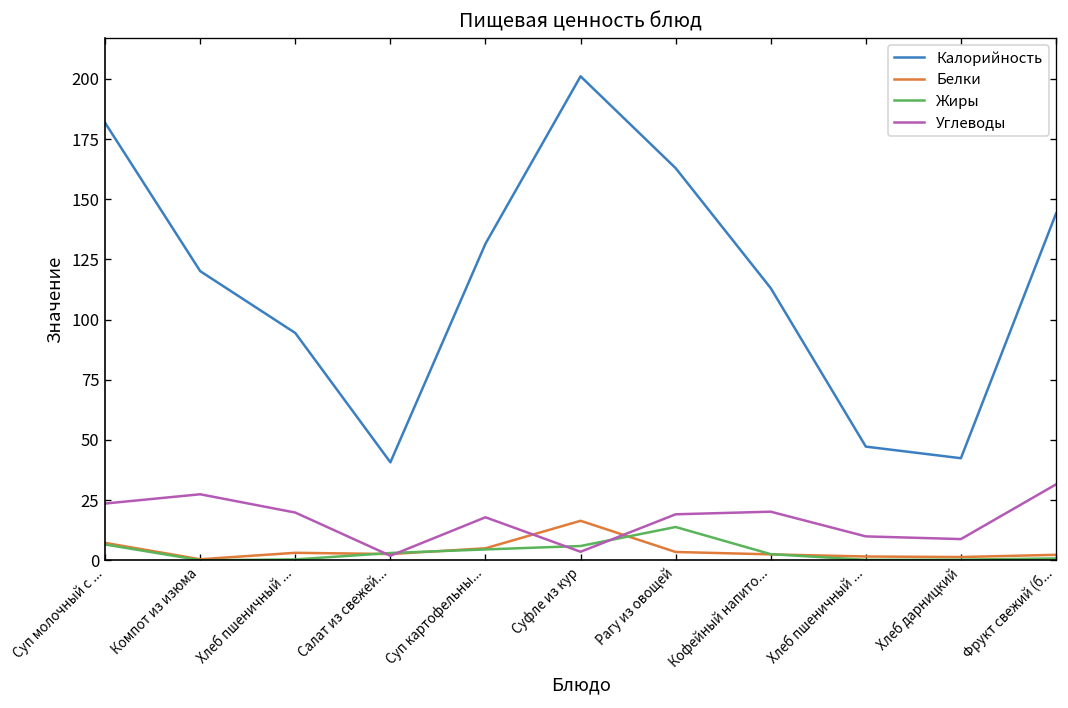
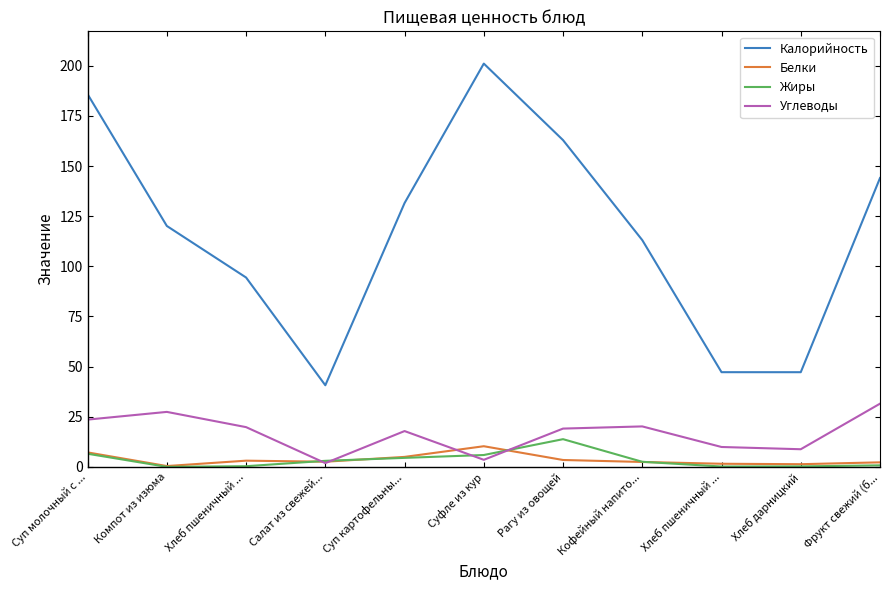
Калорийность, Суп молочный с ...: 182 -> 186
Белки, Суфле из кур: 16 -> 10
Калорийность, Хлеб дарницкий: 42 -> 47
